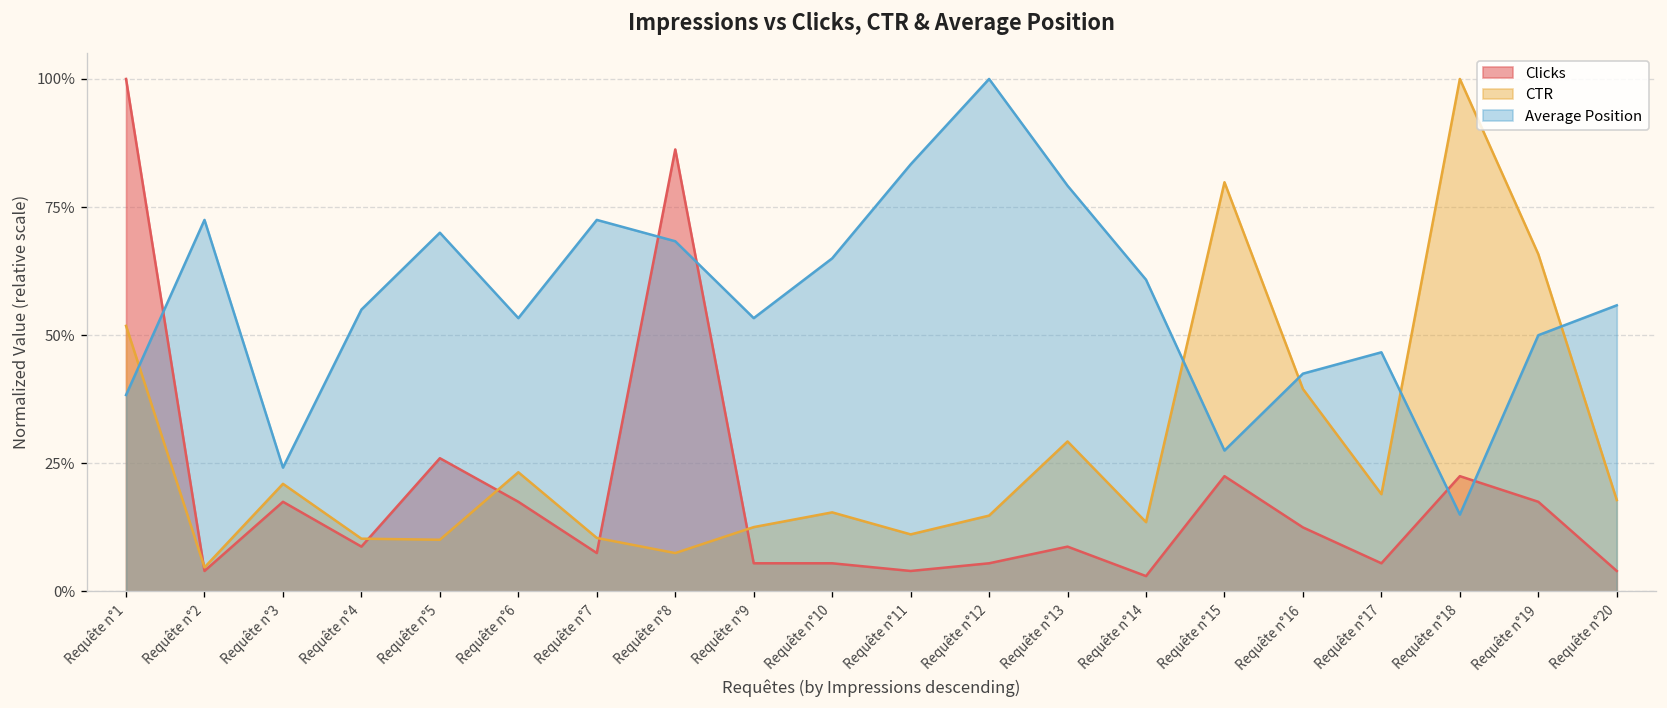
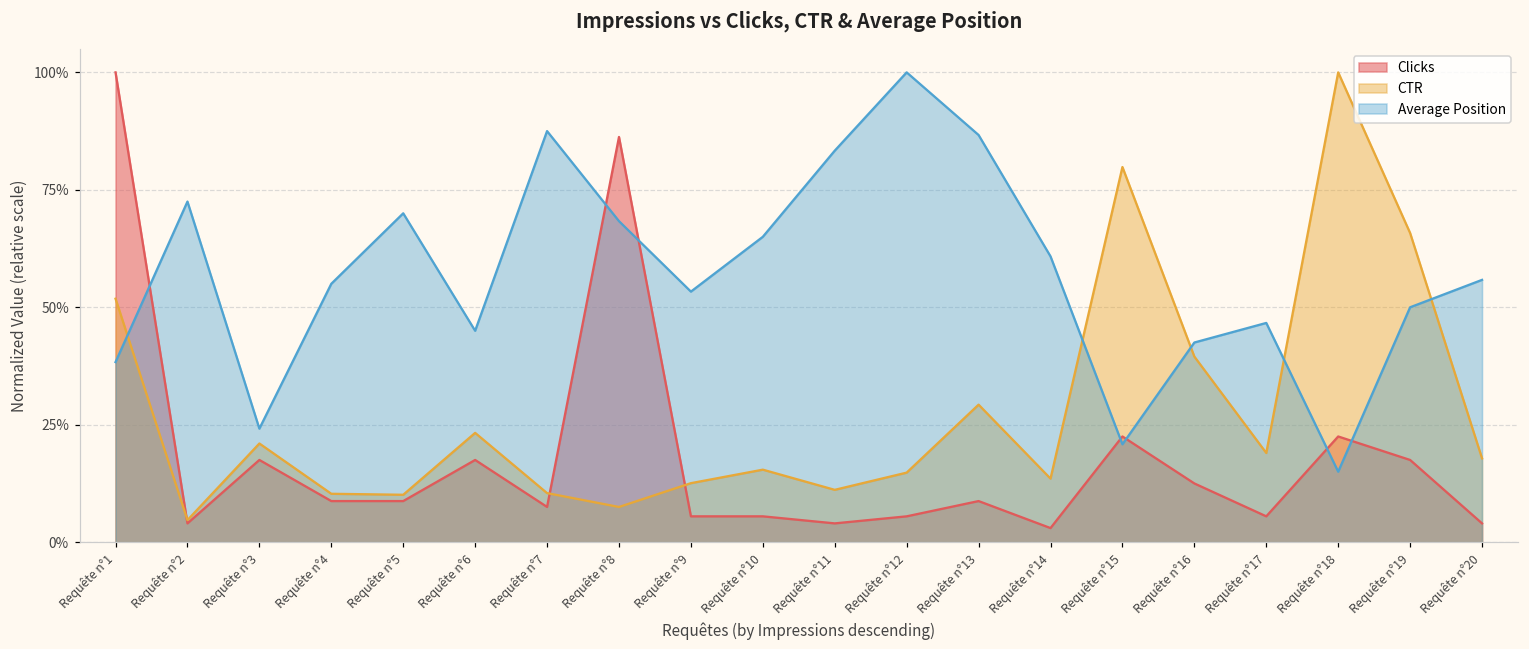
Clicks, Requête n°5: 26% -> 9%
Average Position, Requête n°6: 53% -> 45%
Average Position, Requête n°7: 73% -> 88%
Average Position, Requête n°13: 79% -> 87%
Average Position, Requête n°15: 27% -> 21%
